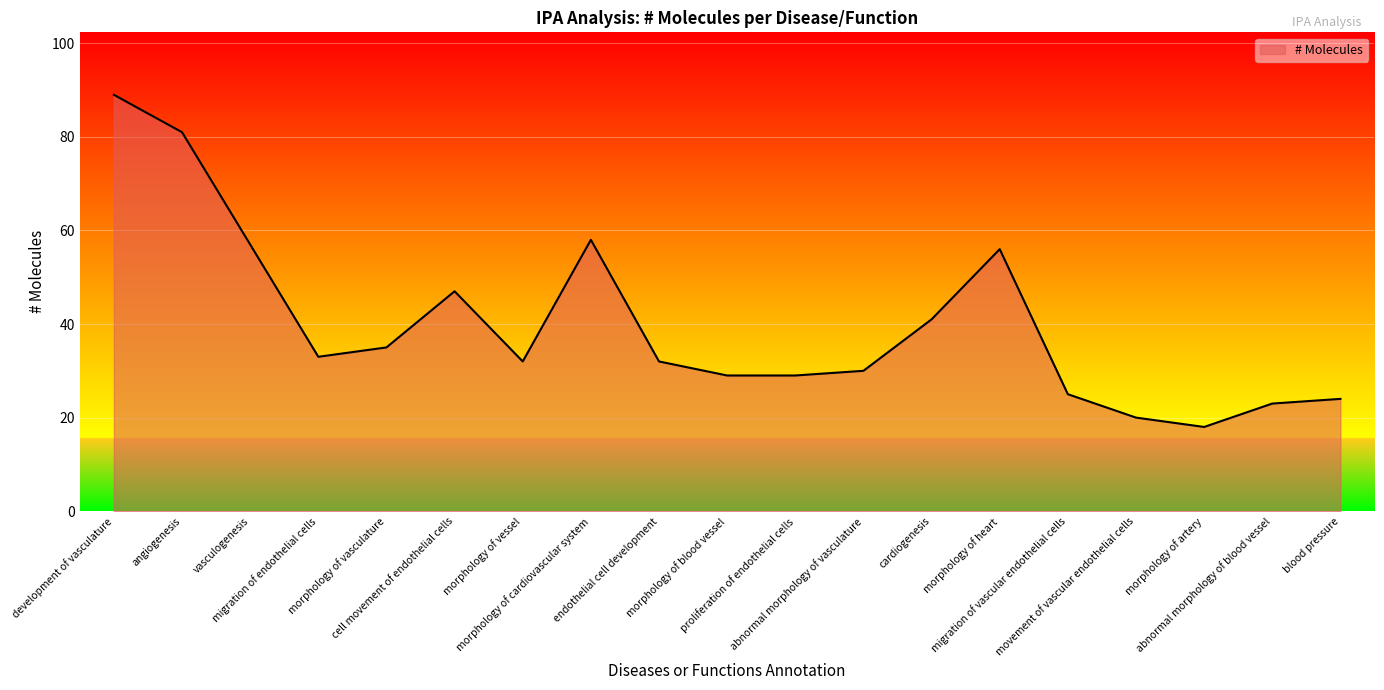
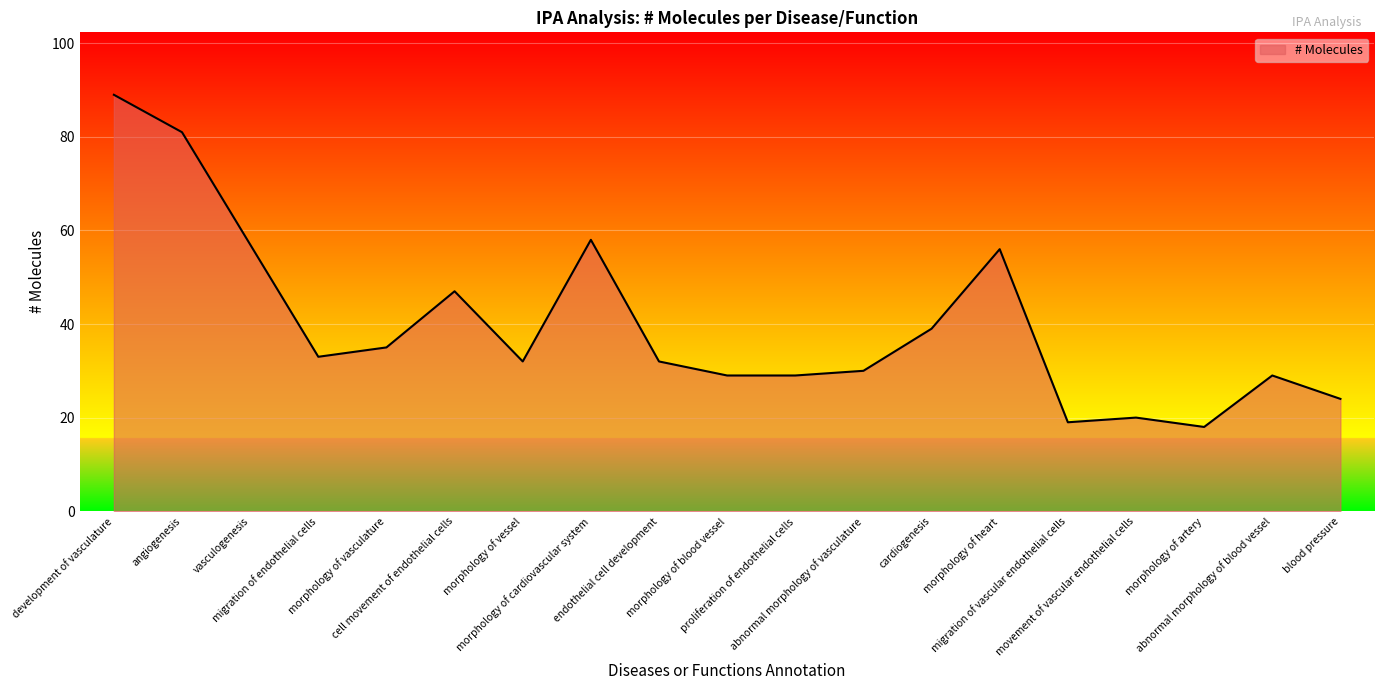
cardiogenesis: 41 -> 39
migration of vascular endothelial cells: 25 -> 19
abnormal morphology of blood vessel: 23 -> 29
